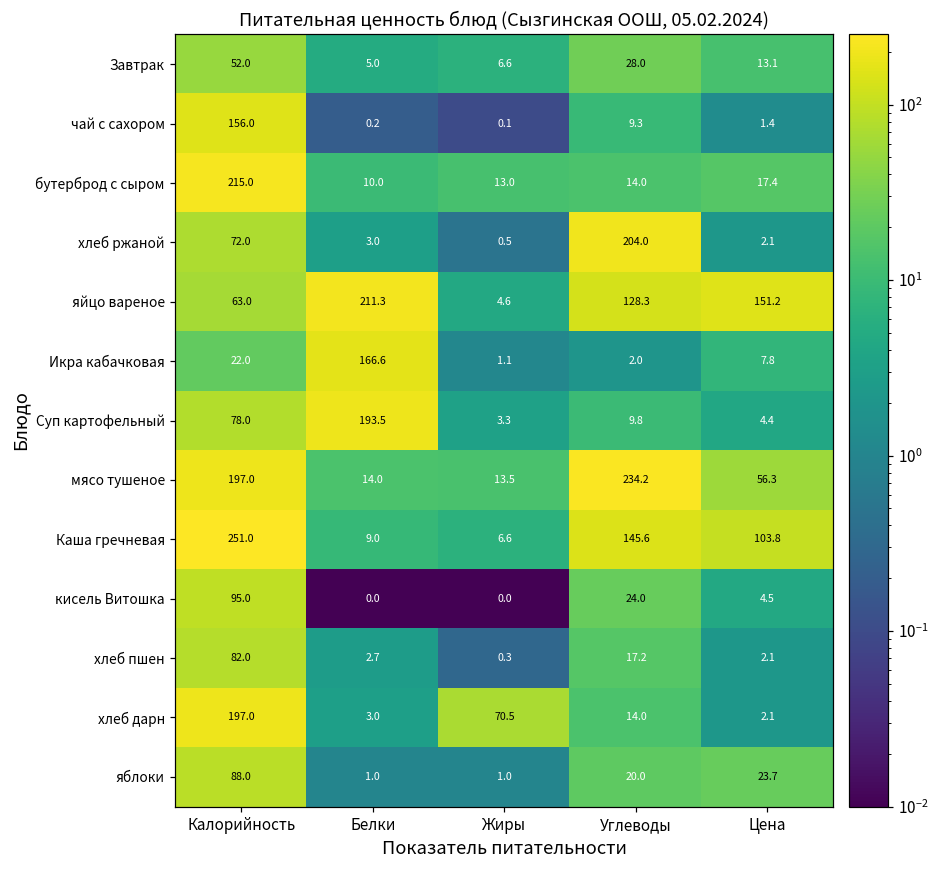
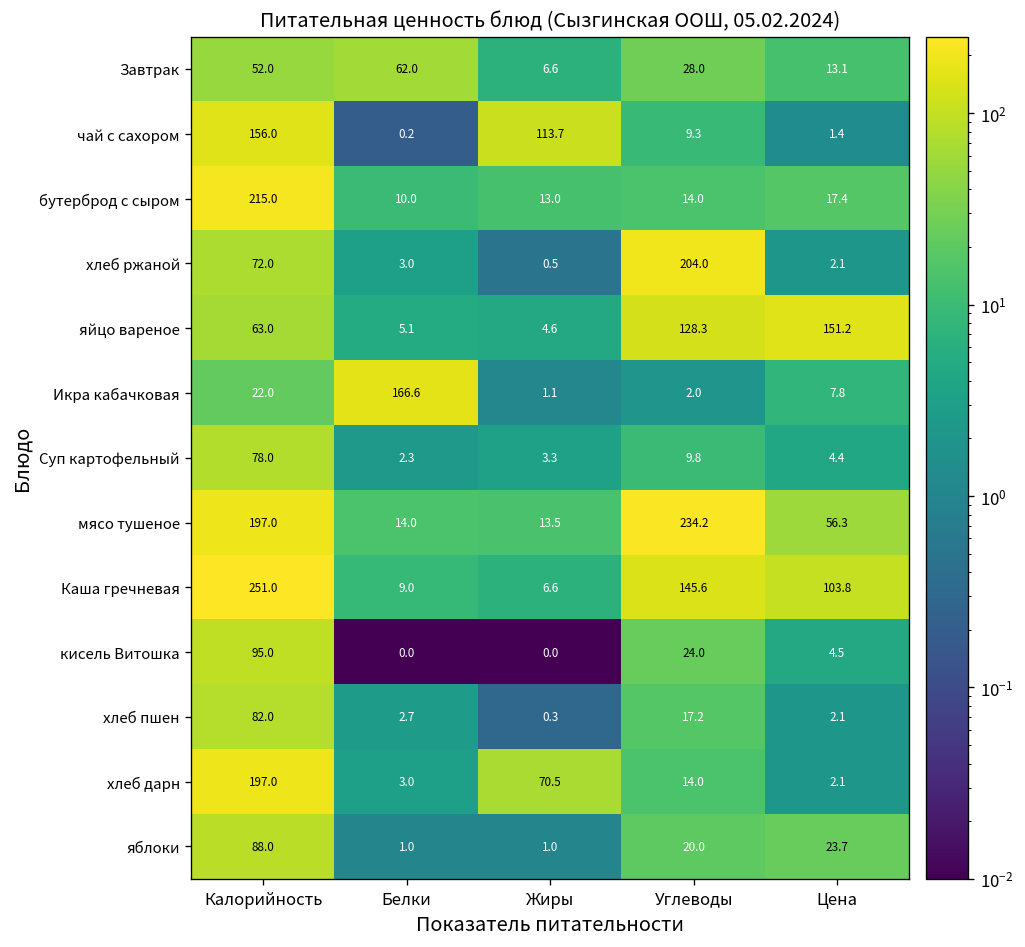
Завтрак, Белки: 5.0 -> 62.0
чай с сахором, Жиры: 0.1 -> 113.7
яйцо вареное, Белки: 211.3 -> 5.1
Суп картофельный, Белки: 193.5 -> 2.3
